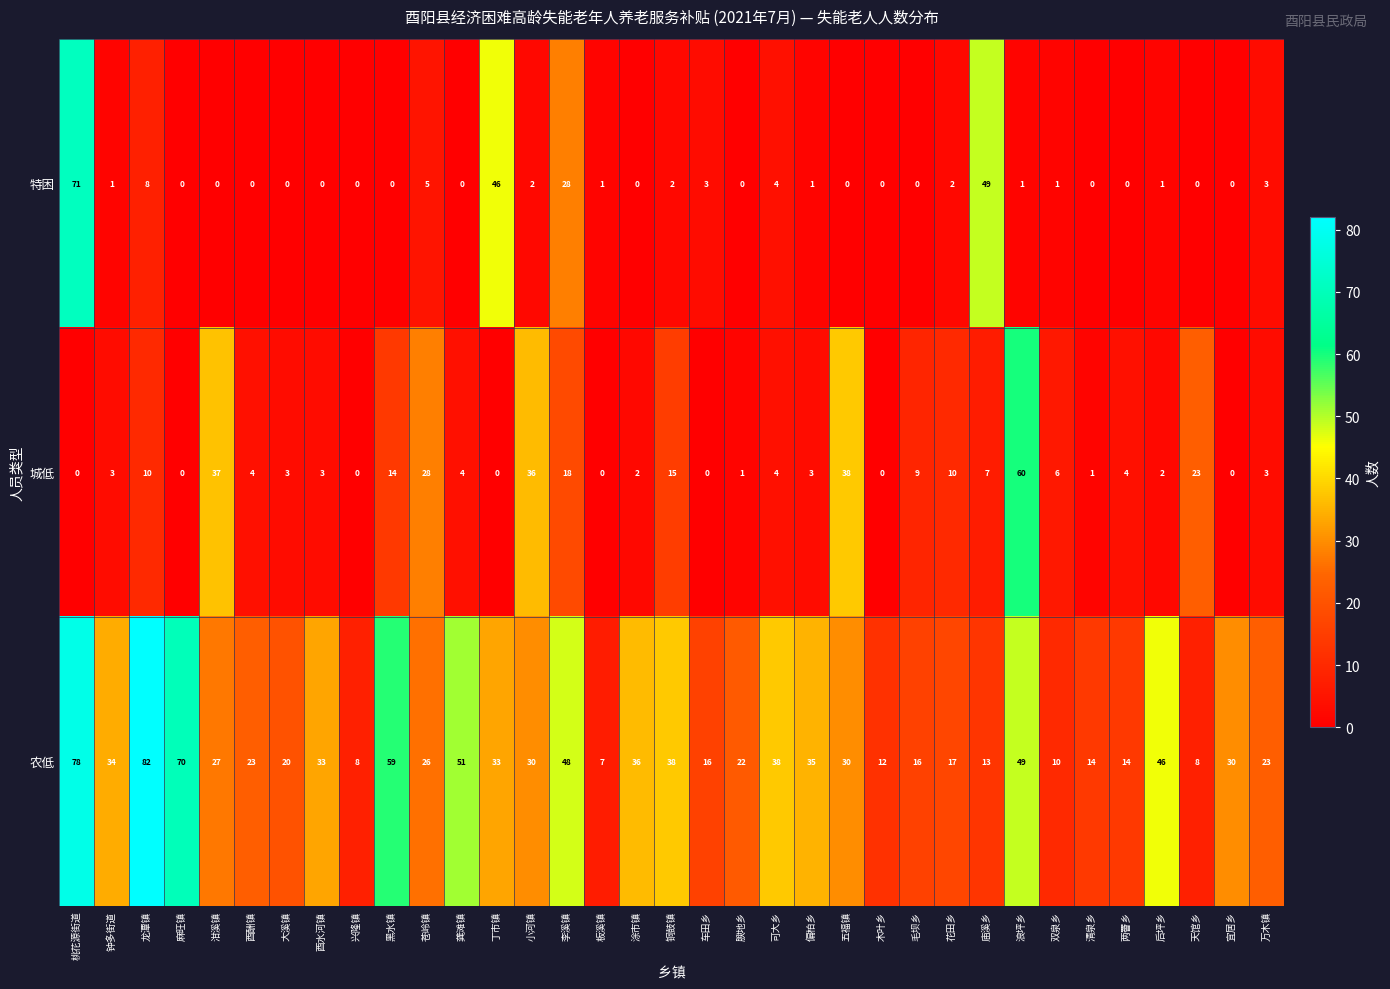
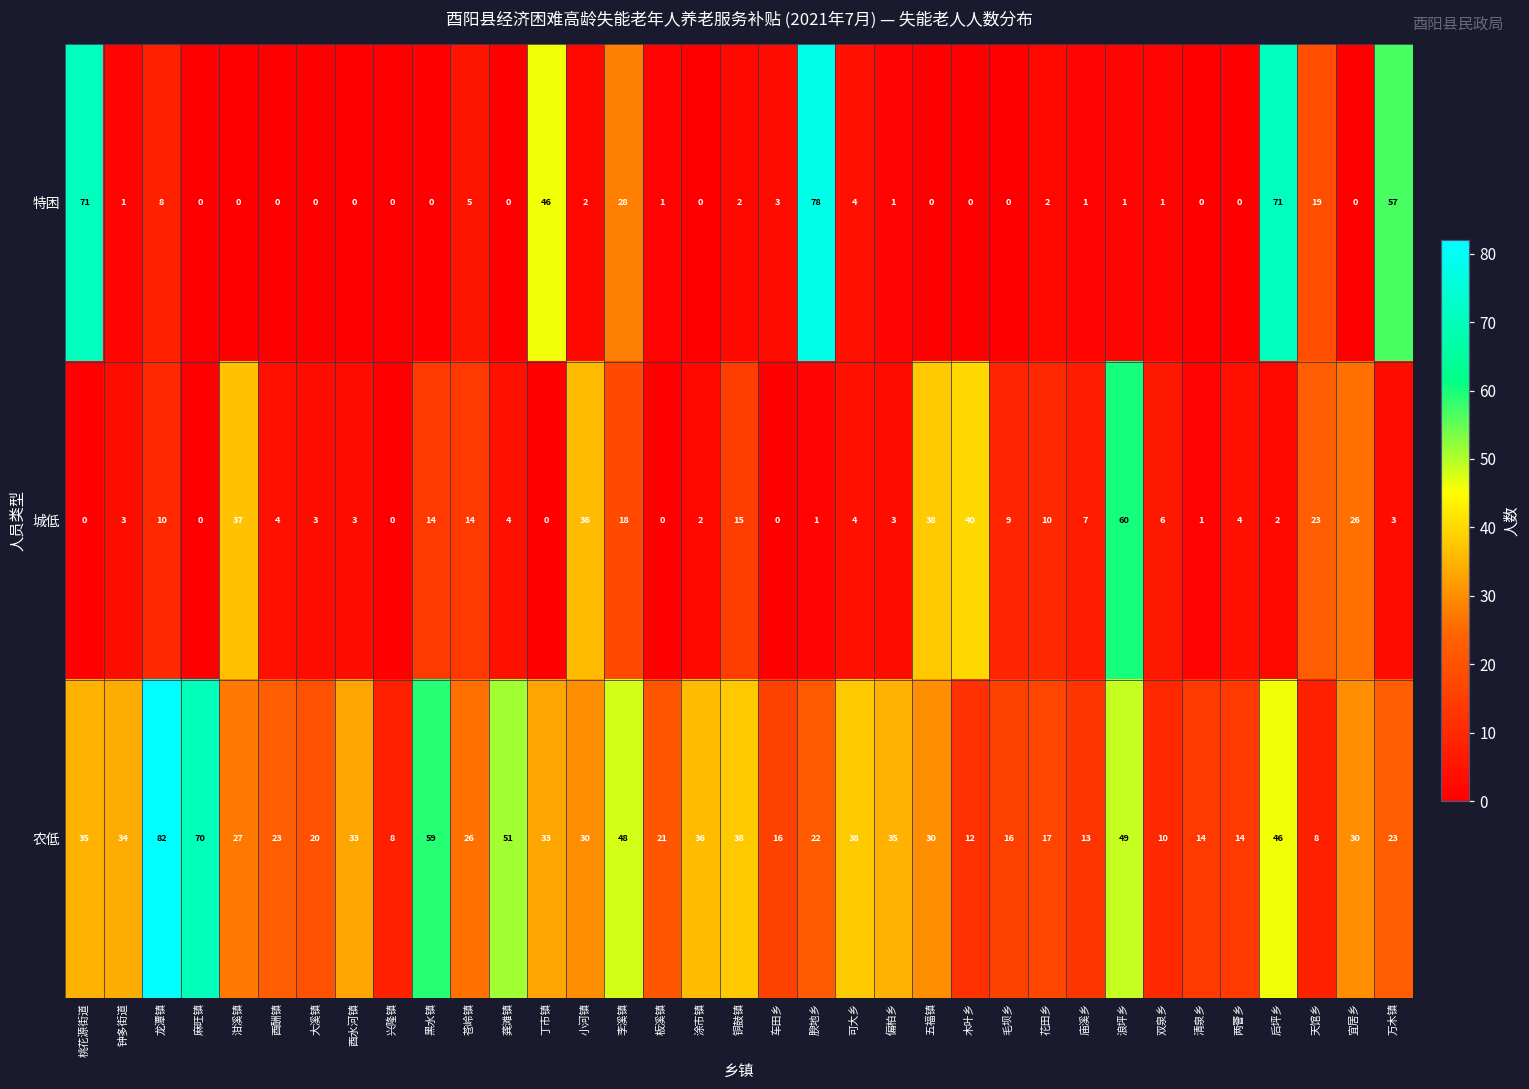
特困, 腴地乡: 0 -> 78
特困, 庙溪乡: 49 -> 1
特困, 后坪乡: 1 -> 71
特困, 天馆乡: 0 -> 19
特困, 万木镇: 3 -> 57
城低, 苍岭镇: 28 -> 14
城低, 木叶乡: 0 -> 40
城低, 宜居乡: 0 -> 26
农低, 桃花源街道: 78 -> 35
农低, 板溪镇: 7 -> 21
